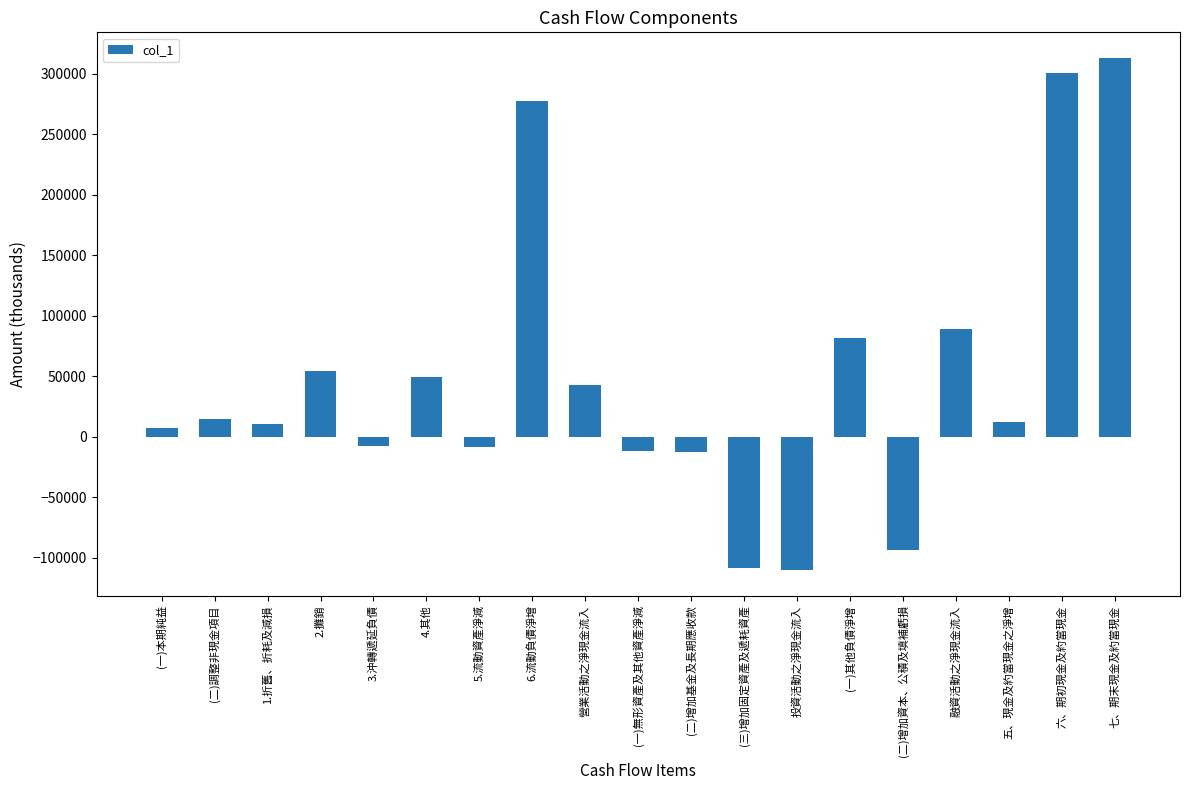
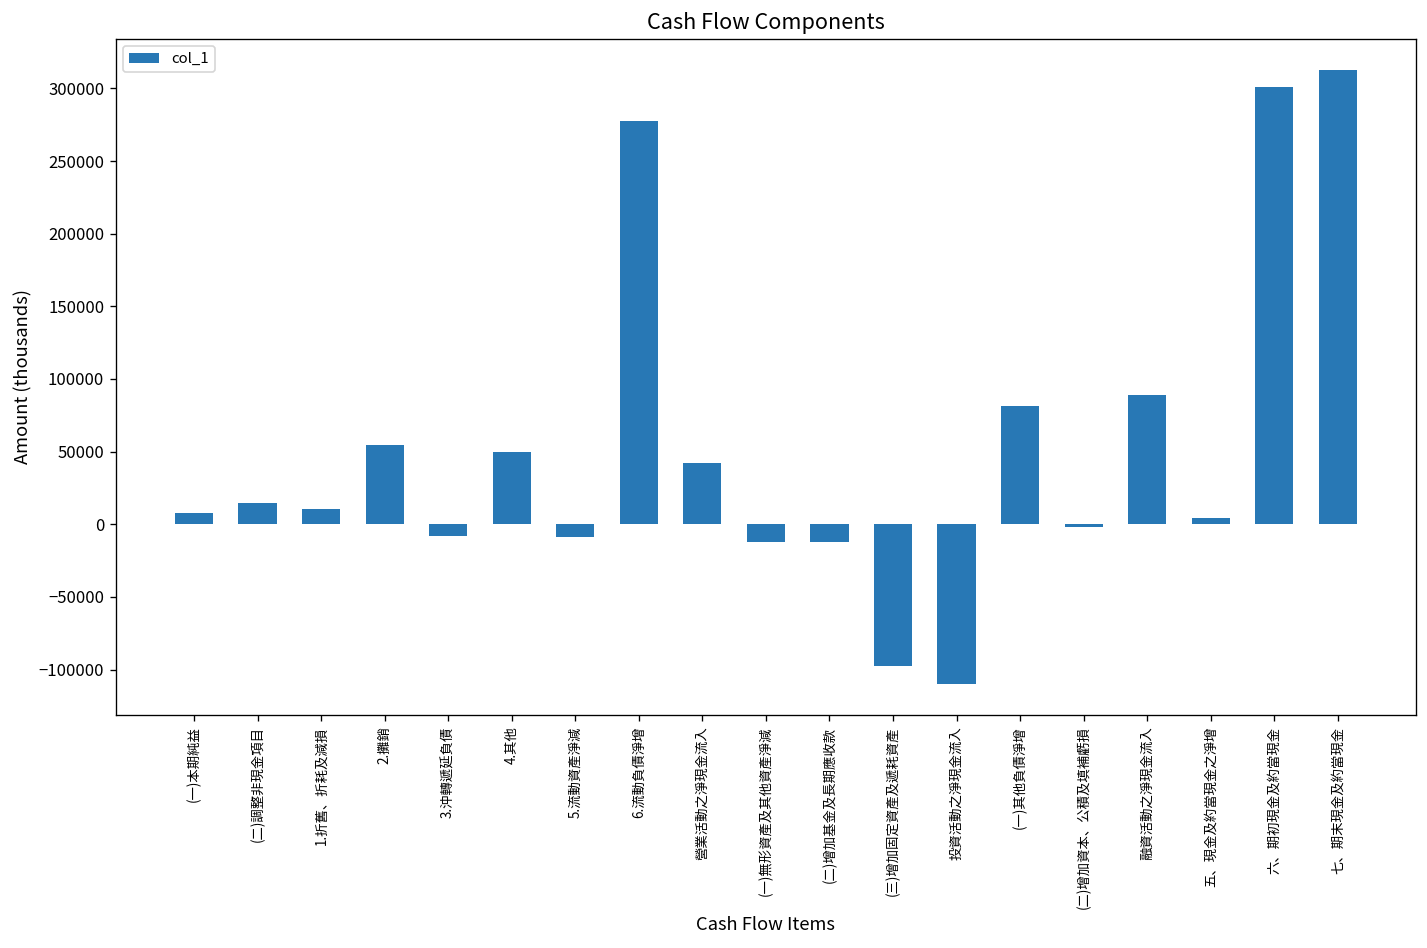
(三)增加固定資產及遞耗資產: -109000 -> -98000
(二)增加資本、公積及填補虧損: -94000 -> -2000
五、現金及約當現金之淨增: 12000 -> 4000
